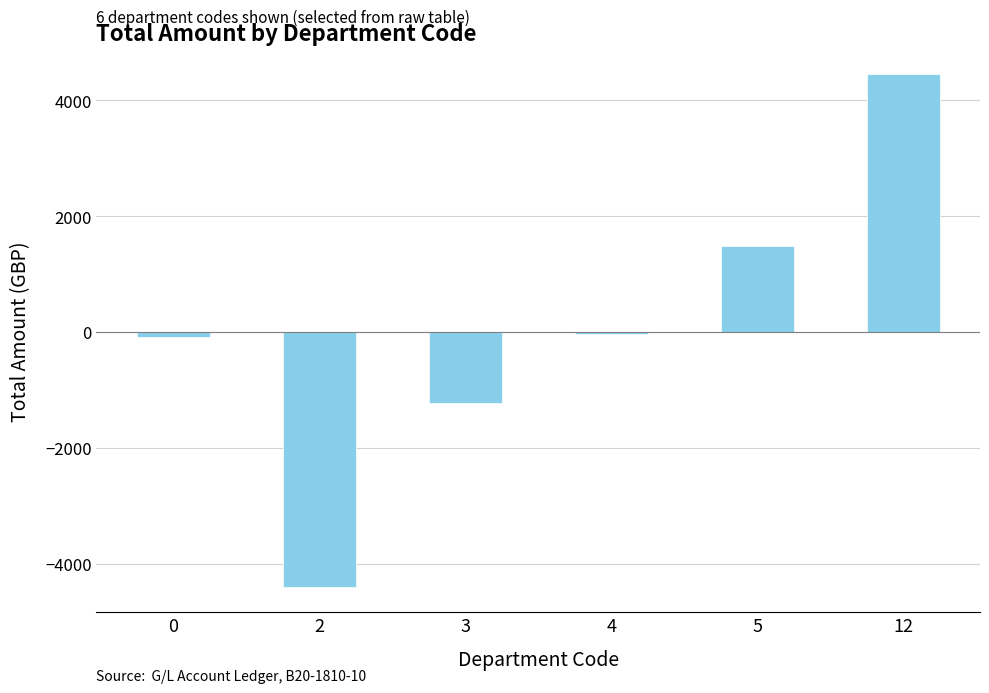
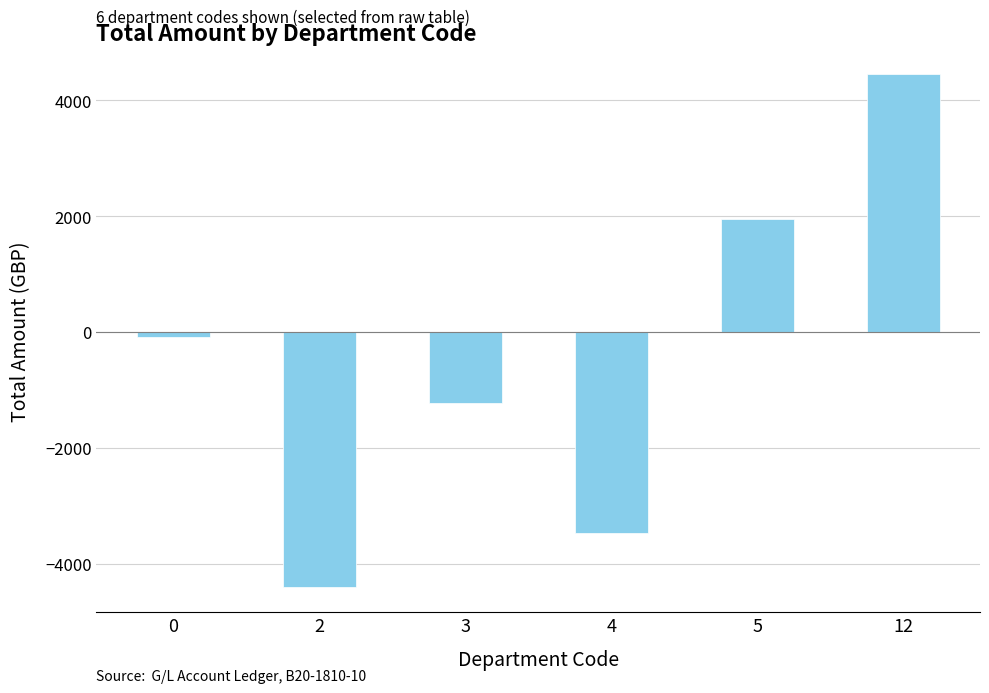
4: 0 -> -3500
5: 1500 -> 2000
